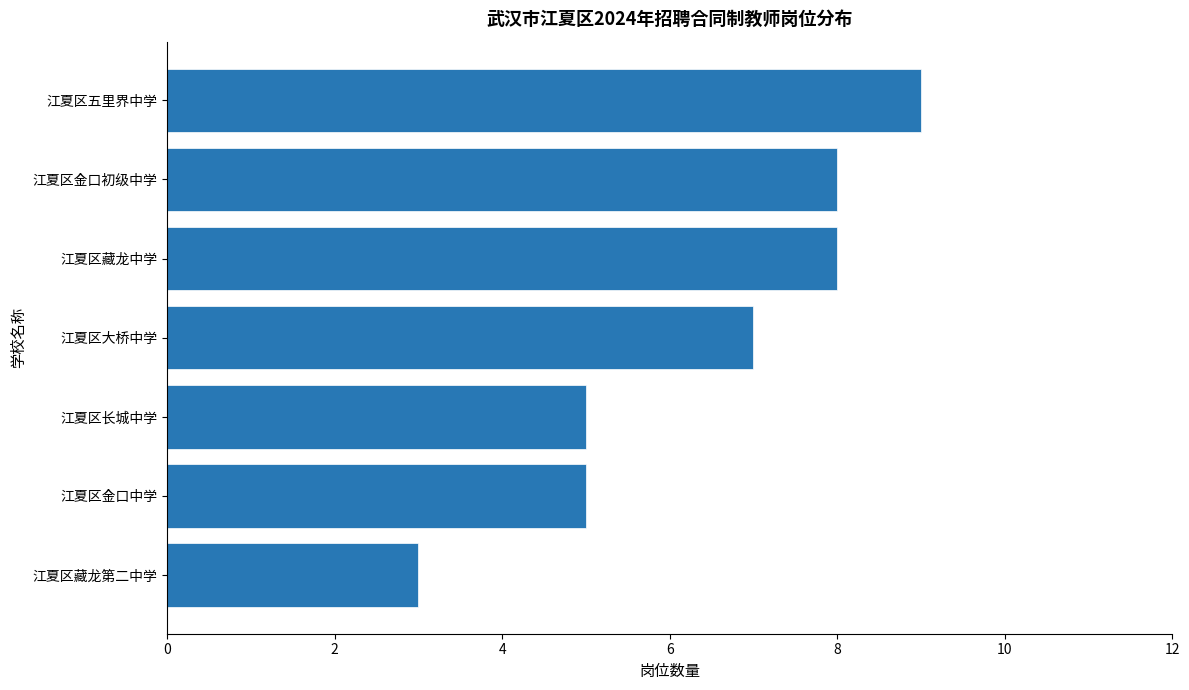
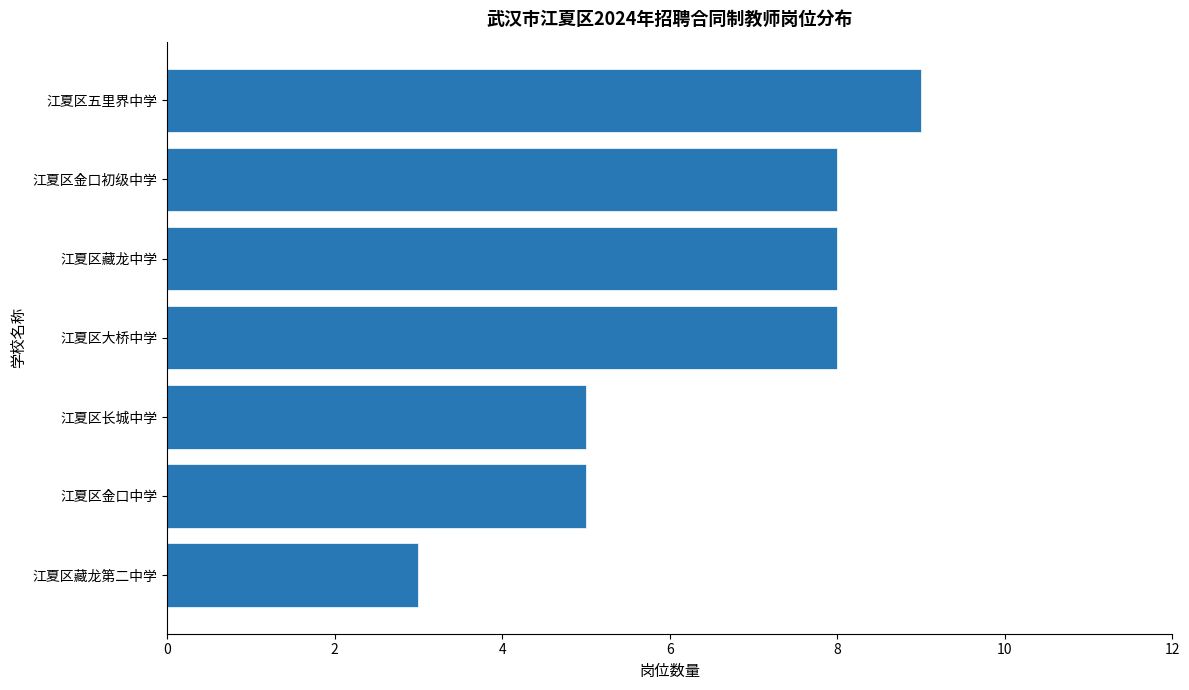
江夏区大桥中学: 7 -> 8
